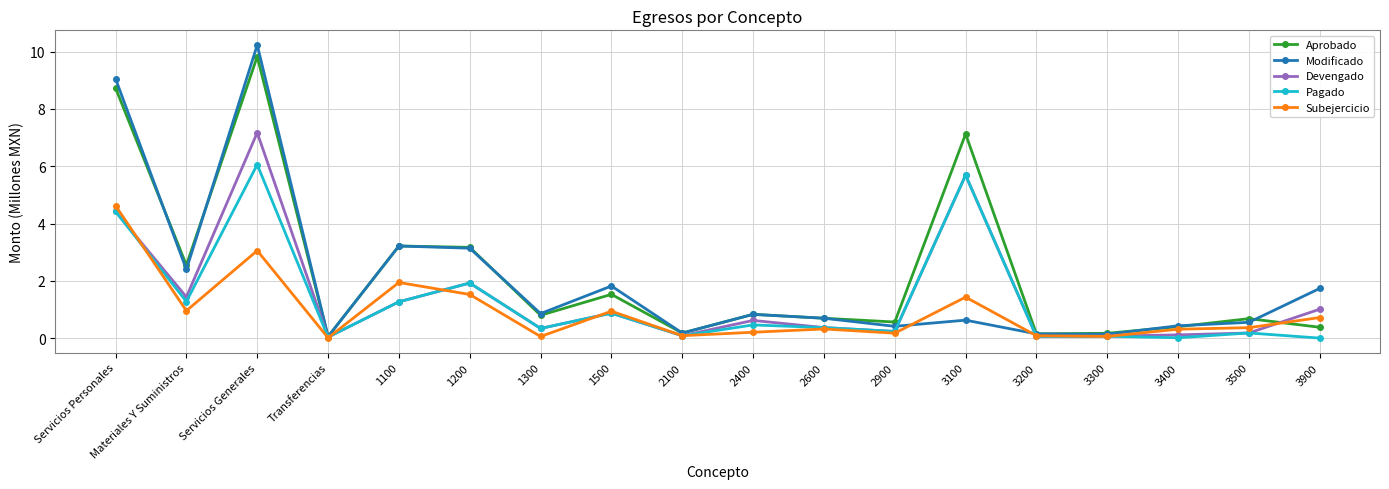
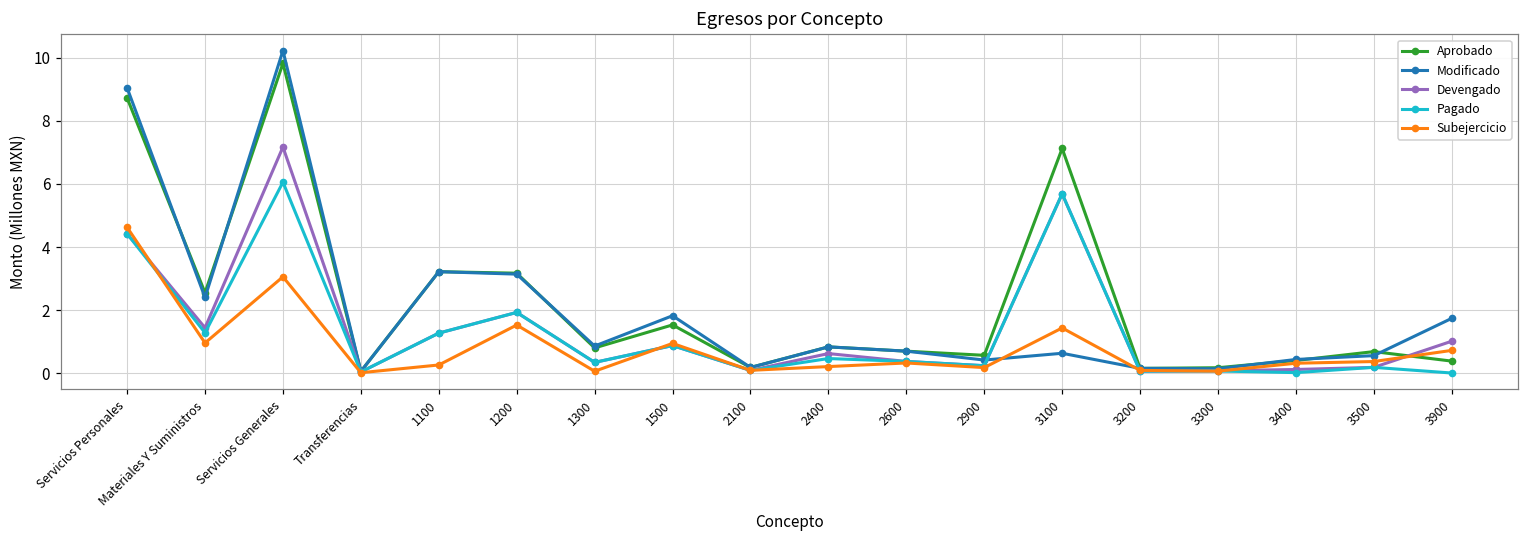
Subejercicio, 1100: 1.9 -> 0.3
